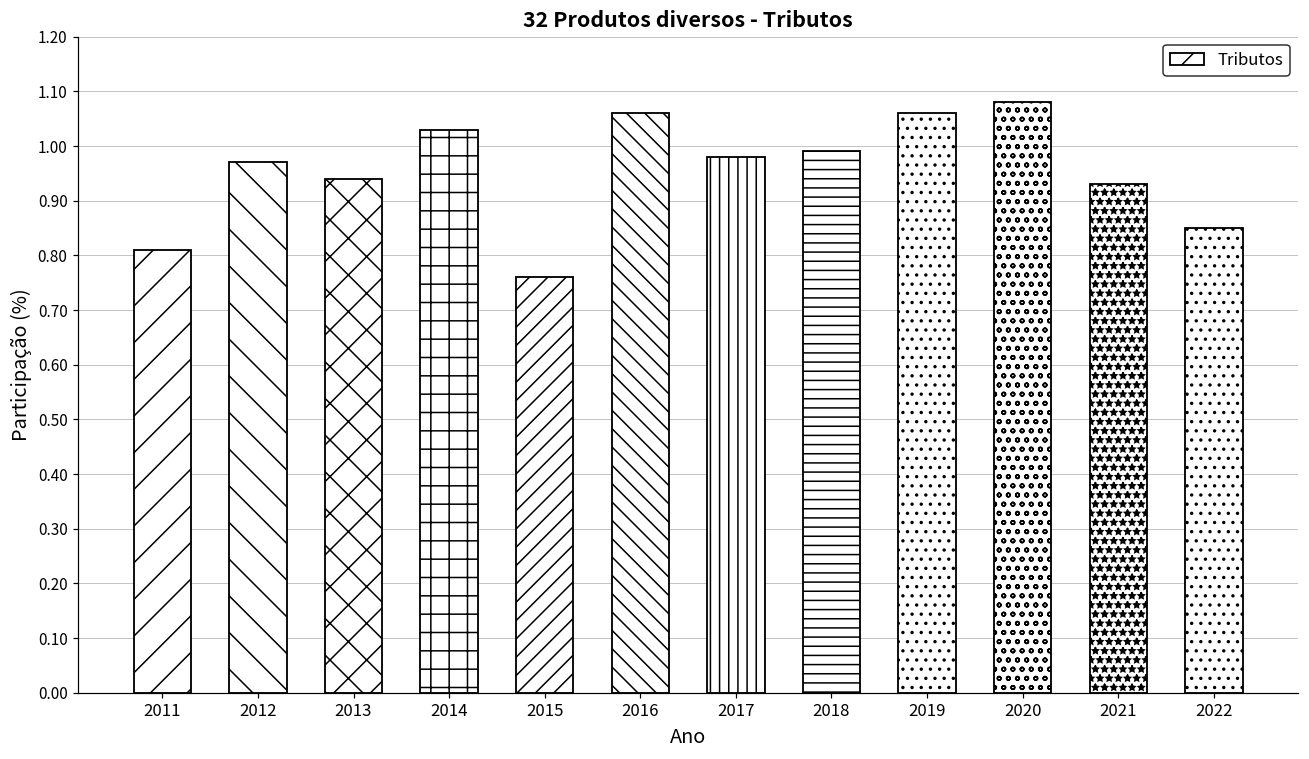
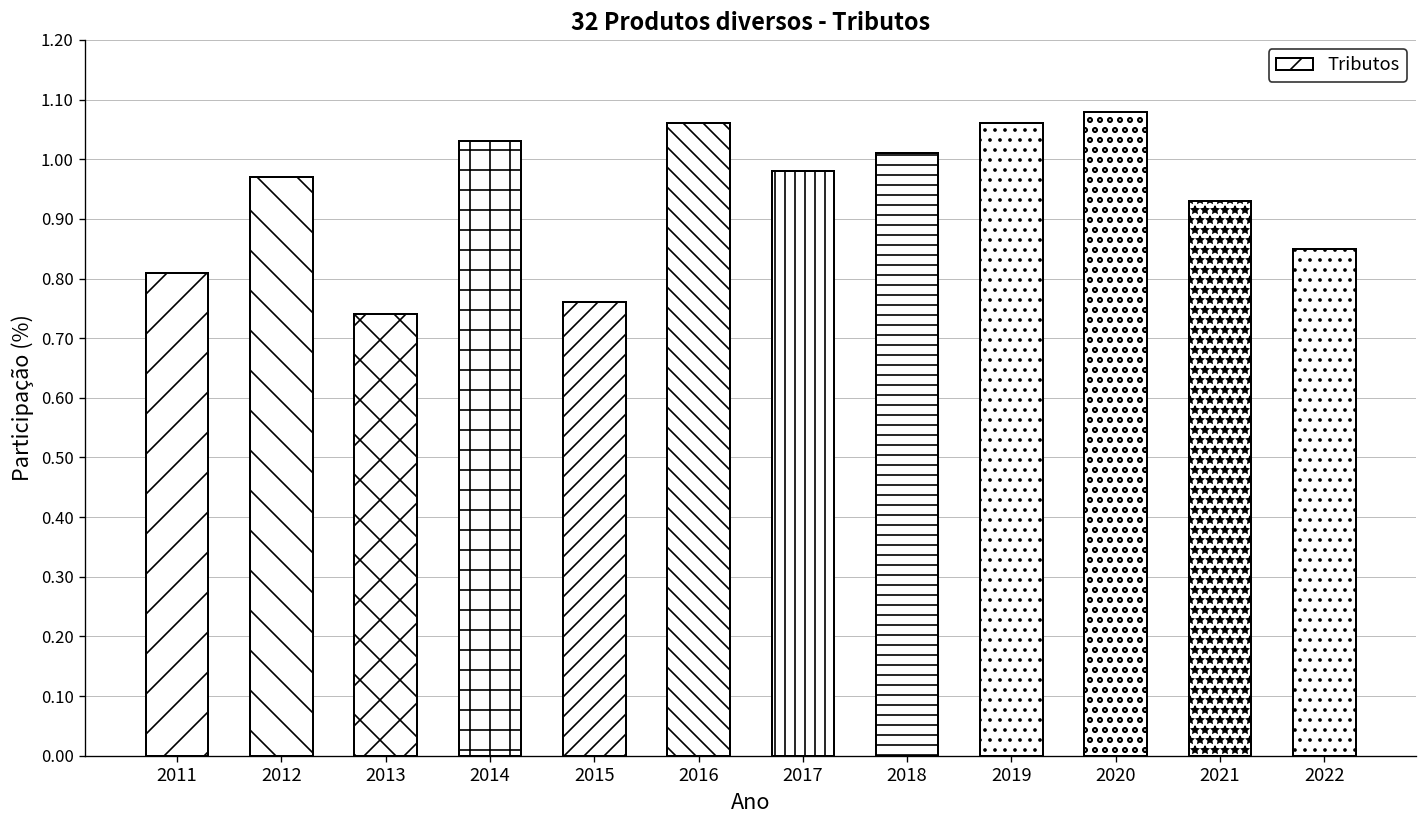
2013: 0.94 -> 0.74
2018: 0.99 -> 1.01
